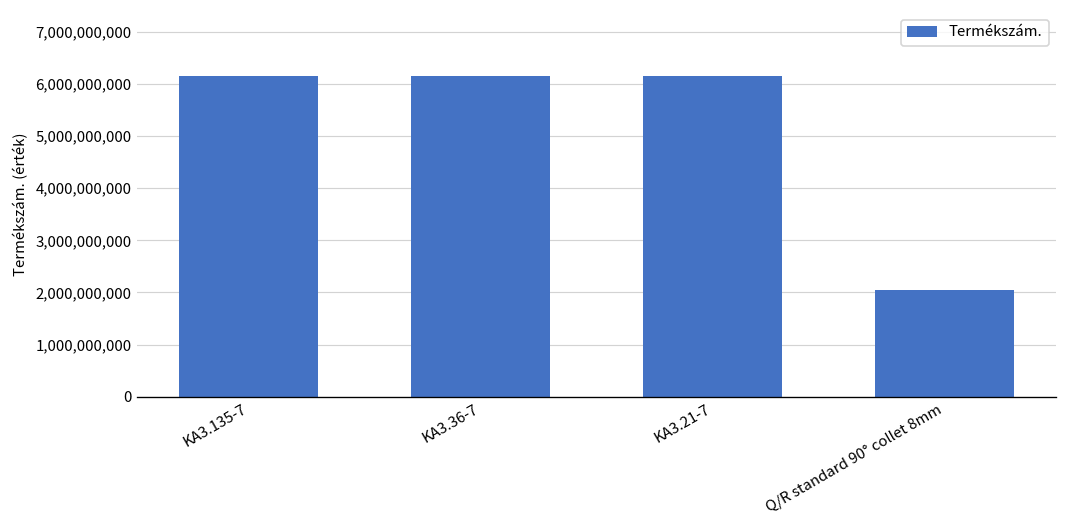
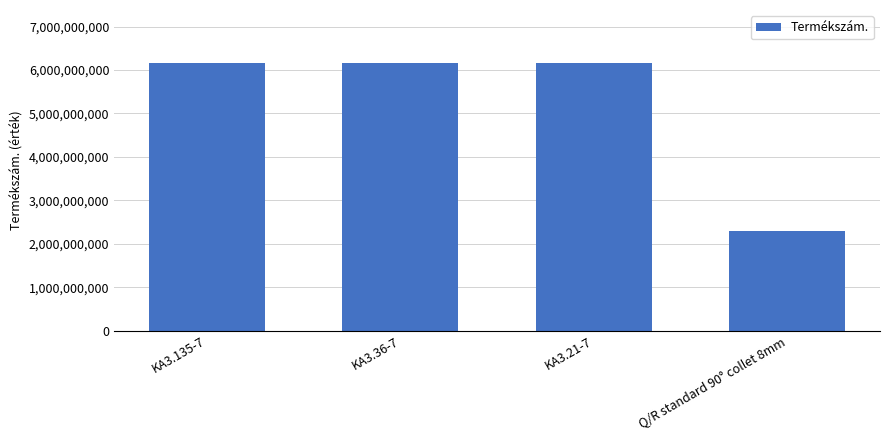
Q/R standard 90° collet 8mm: 2,100,000,000 -> 2,300,000,000
